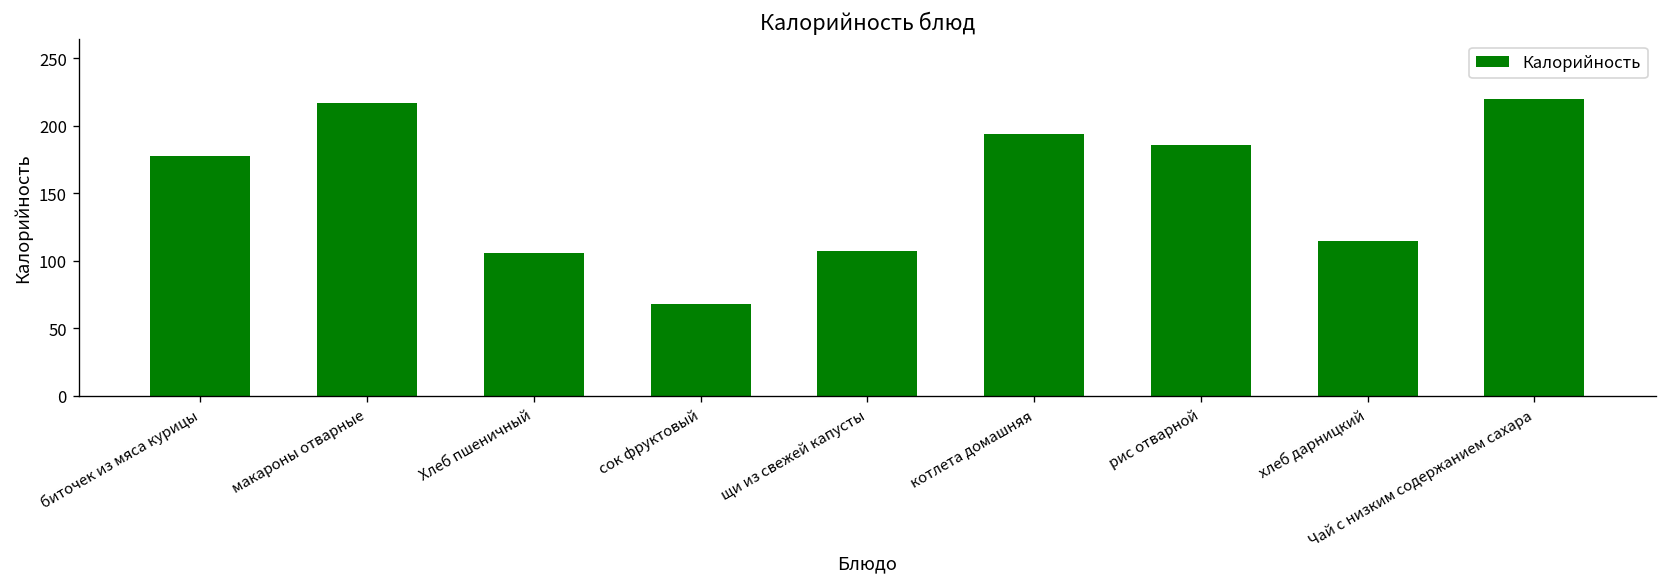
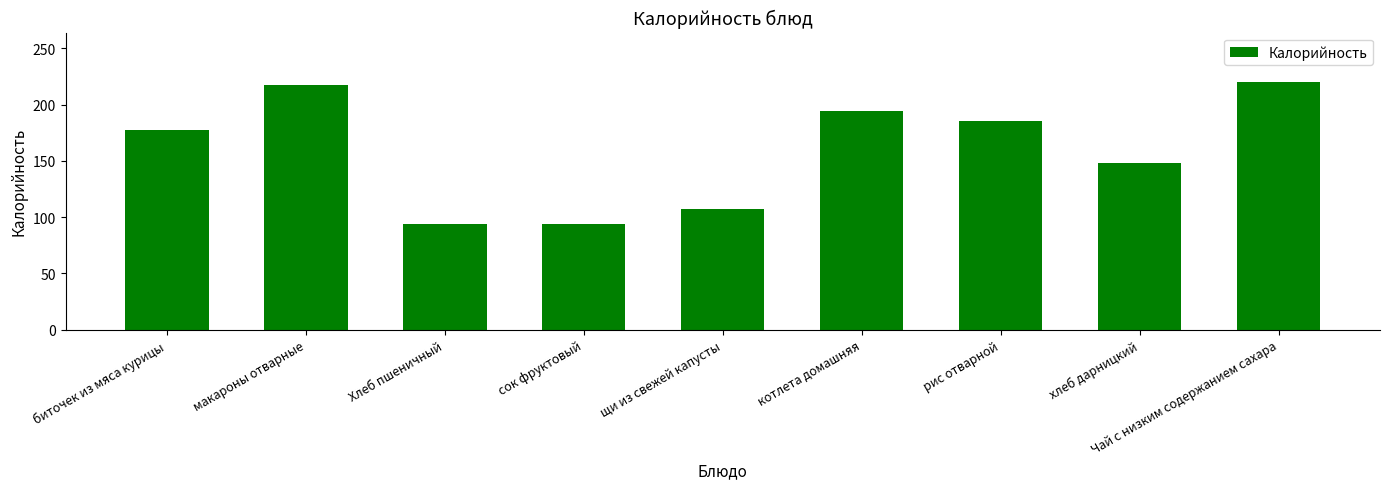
Хлеб пшеничный: 106 -> 94
сок фруктовый: 68 -> 94
хлеб дарницкий: 115 -> 148
